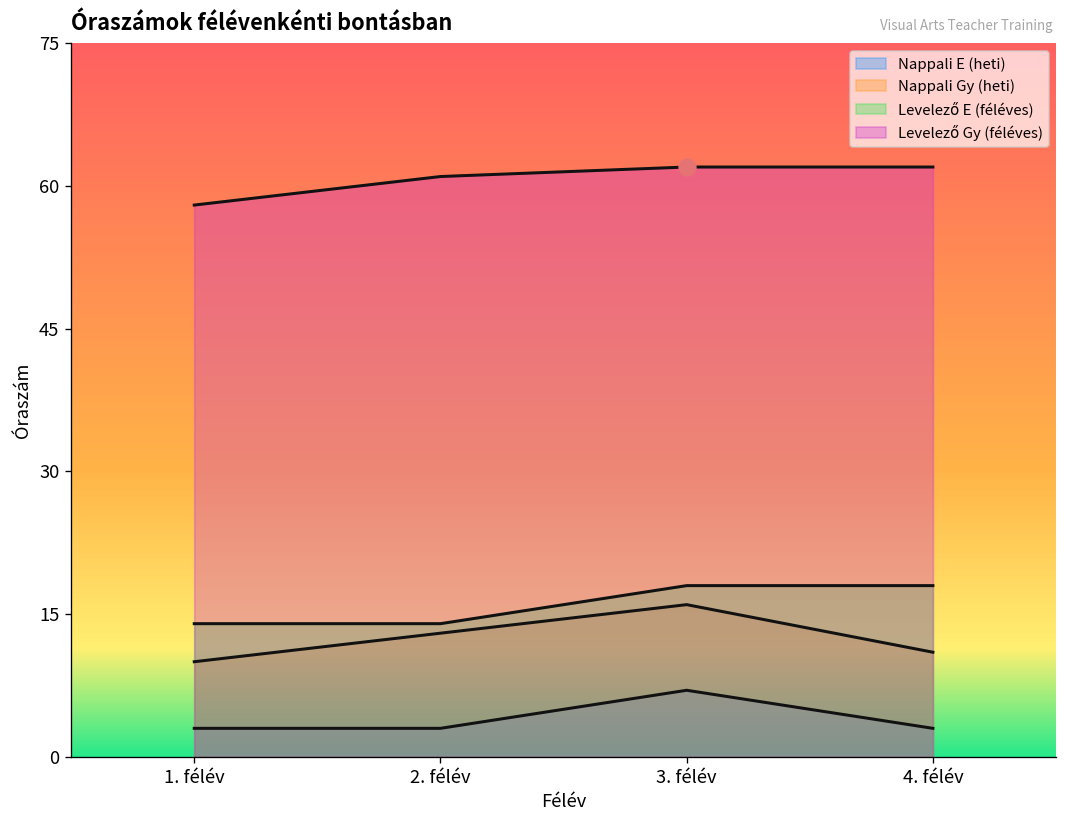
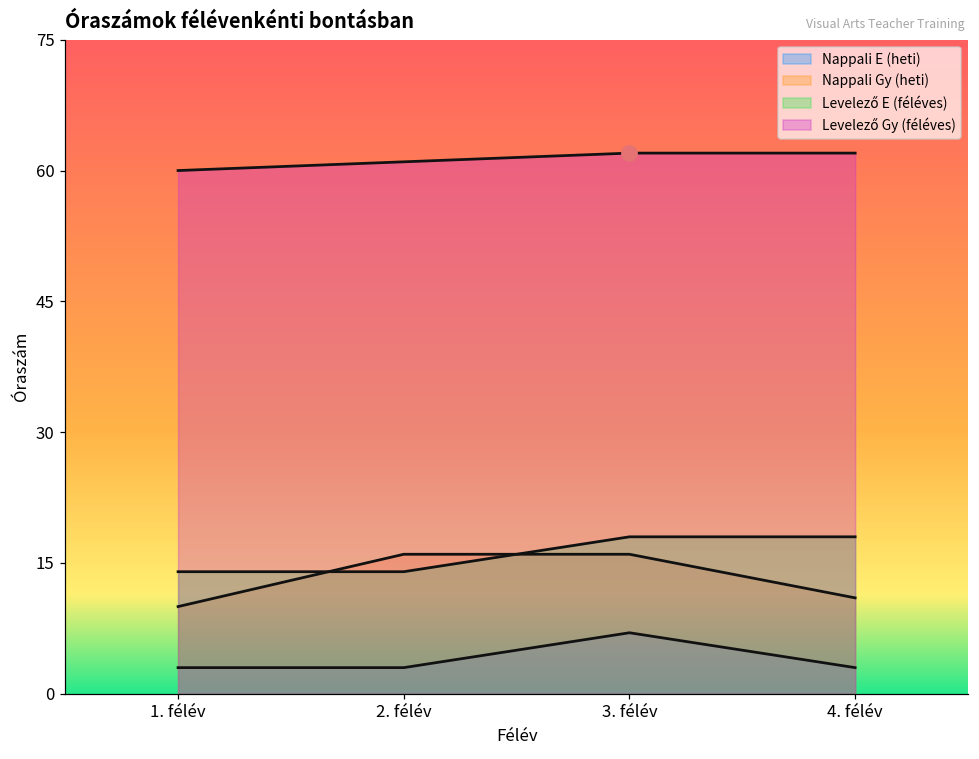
Levelező Gy (féléves), 1. félév: 58 -> 60
Nappali Gy (heti), 2. félév: 13 -> 16
